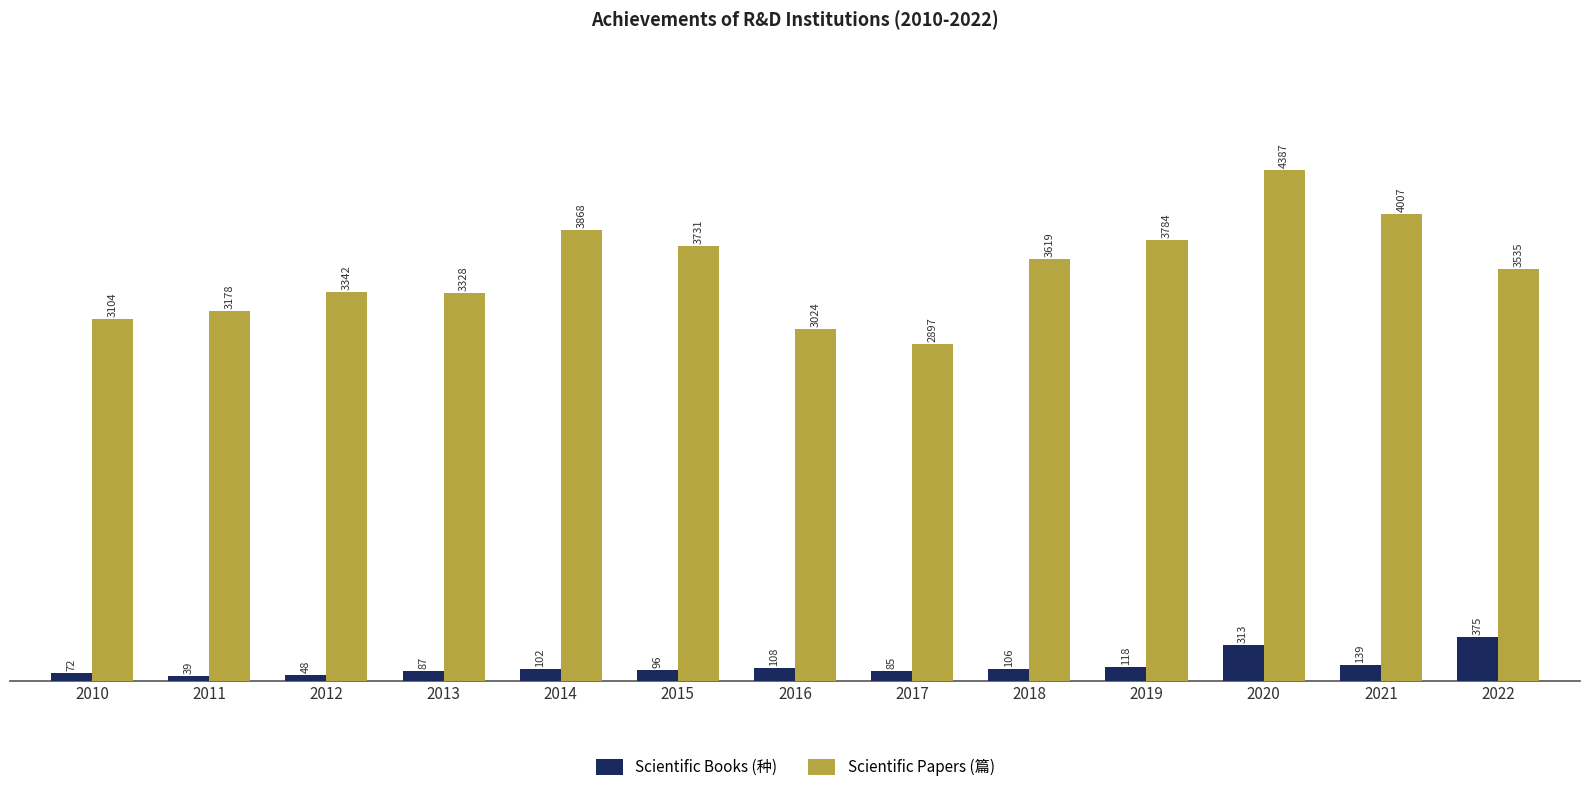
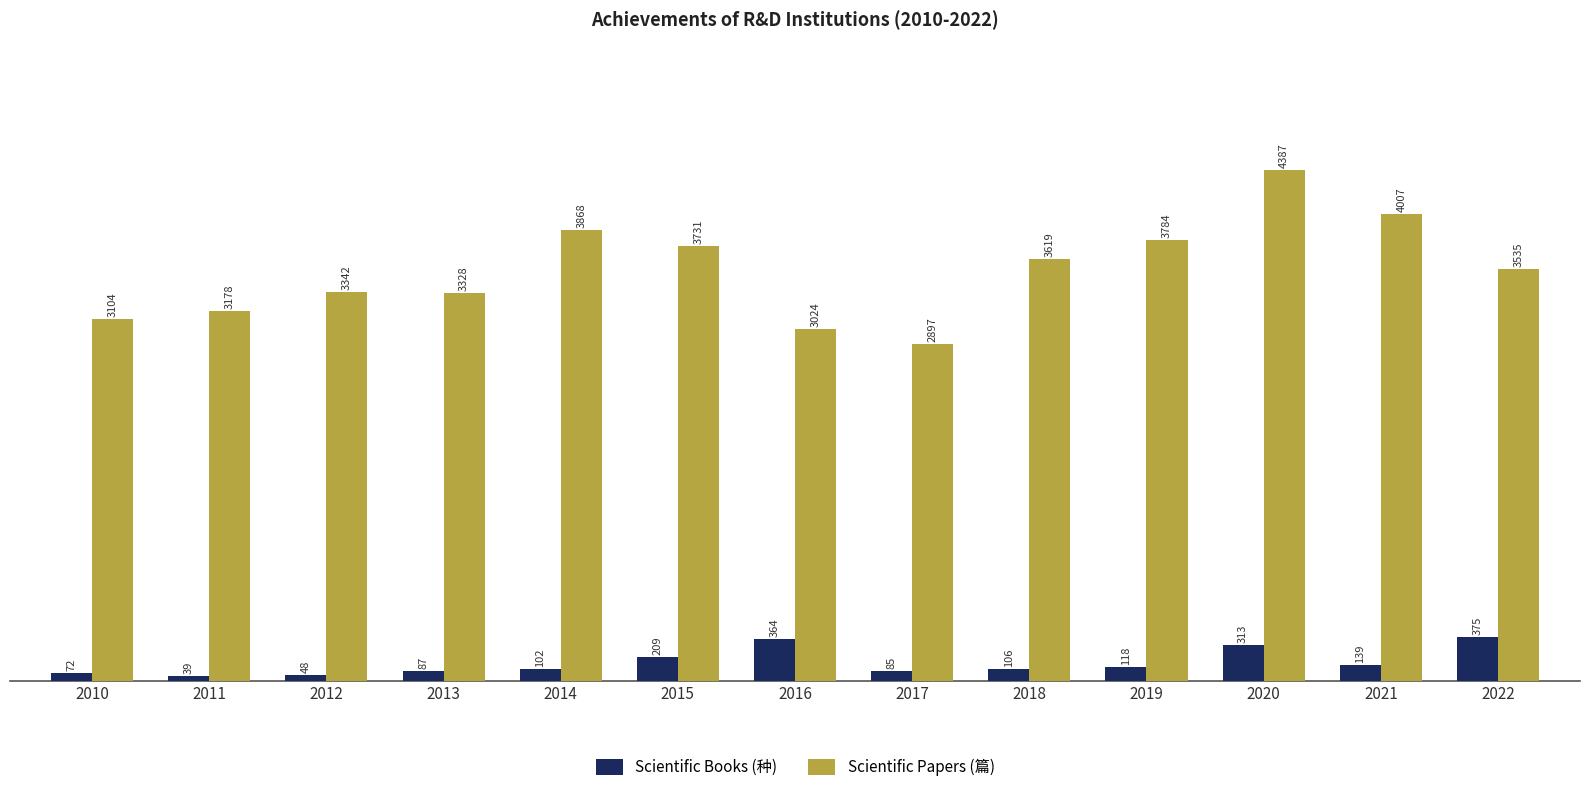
Scientific Books (种), 2015: 96 -> 209
Scientific Books (种), 2016: 108 -> 364
